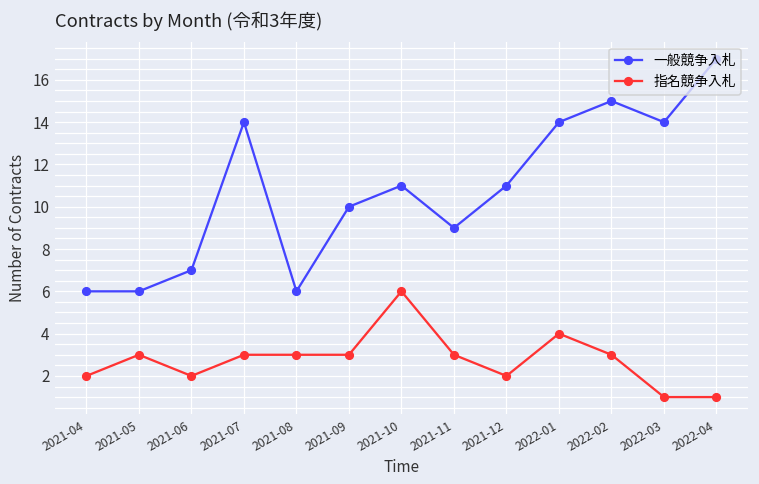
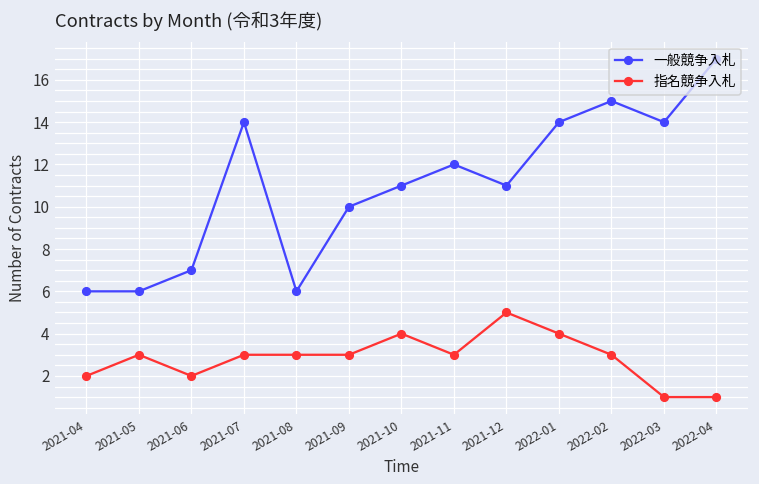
指名競争入札, 2021-10: 6 -> 4
一般競争入札, 2021-11: 9 -> 12
指名競争入札, 2021-12: 2 -> 5
